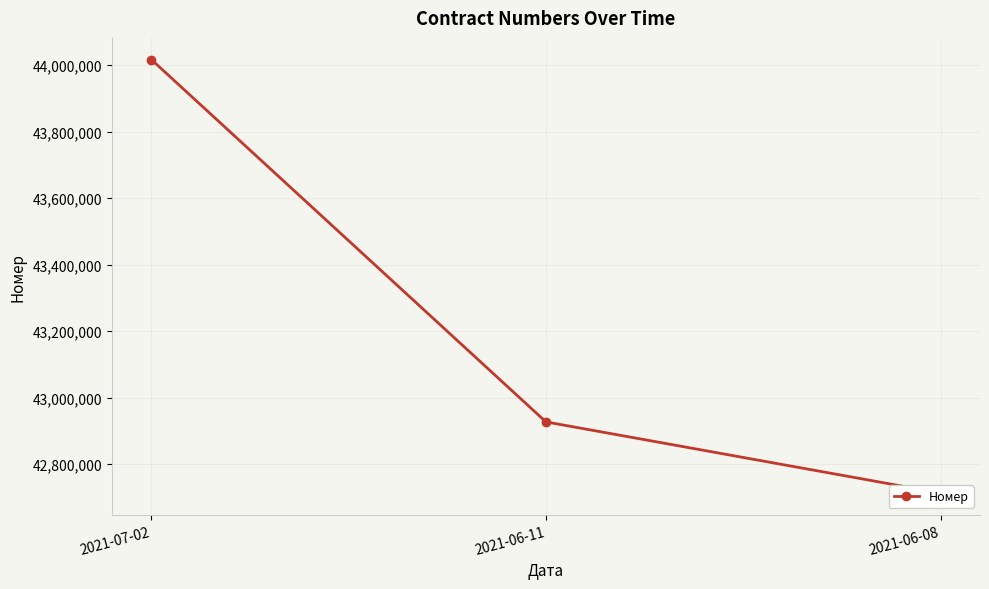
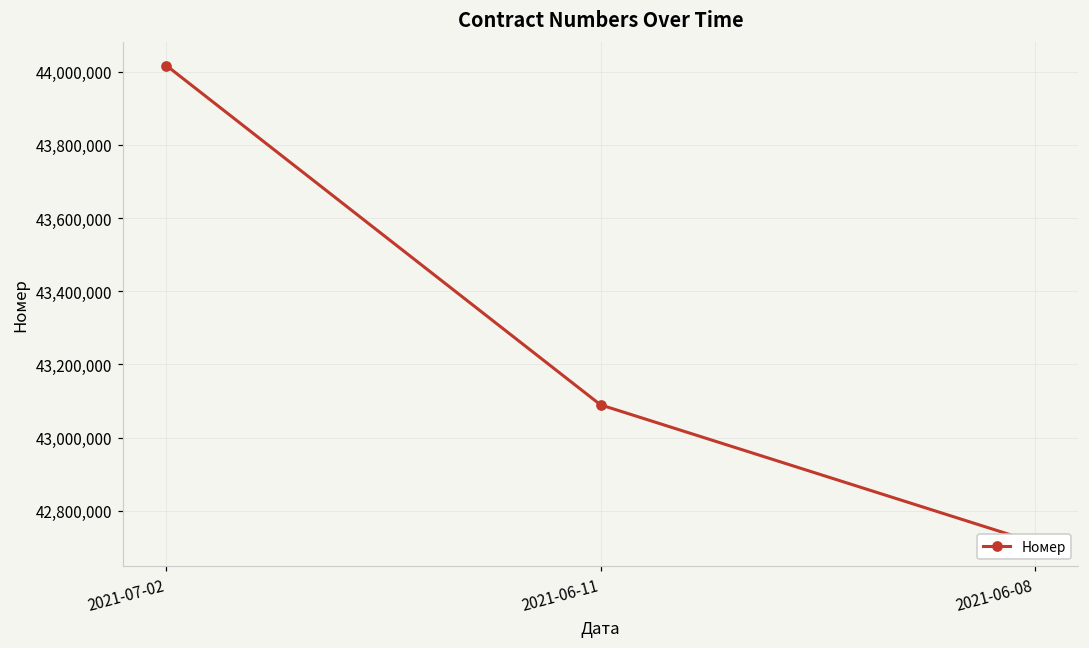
2021-06-11: 42,930,000 -> 43,090,000
